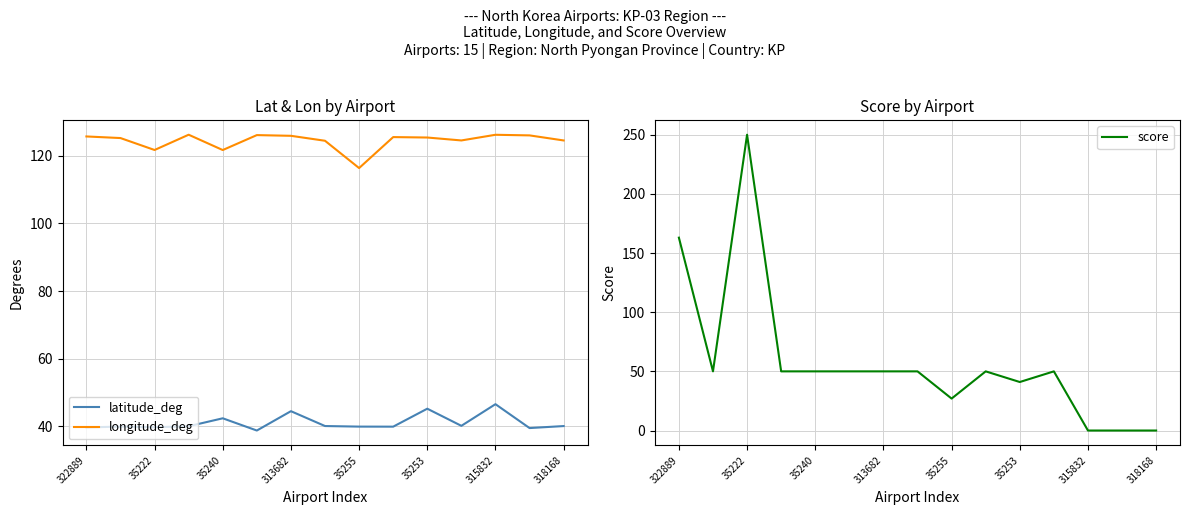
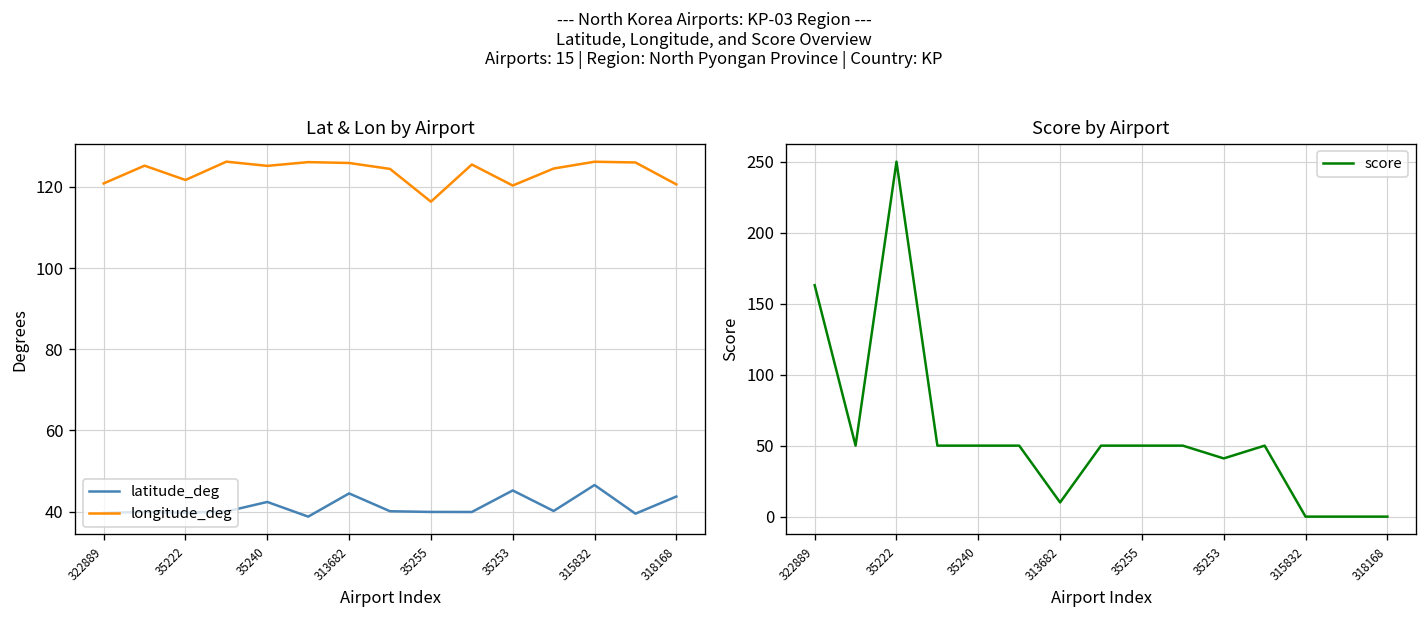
Lat & Lon by Airport, longitude_deg, 322889: 126 -> 121
Lat & Lon by Airport, longitude_deg, 35240: 122 -> 125
Lat & Lon by Airport, longitude_deg, 35253: 125 -> 120
Lat & Lon by Airport, latitude_deg, 318168: 40 -> 44
Lat & Lon by Airport, longitude_deg, 318168: 124 -> 121
Score by Airport, 313682: 50 -> 10
Score by Airport, 35255: 27 -> 50
